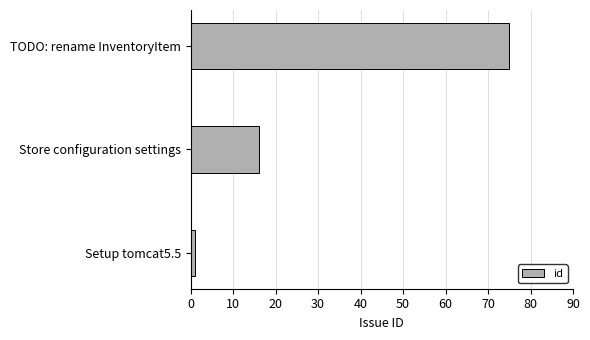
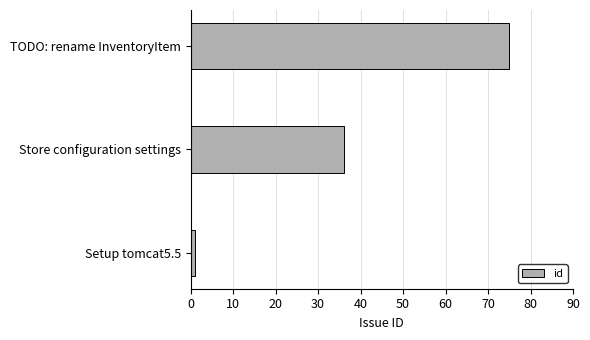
Store configuration settings: 16 -> 36
